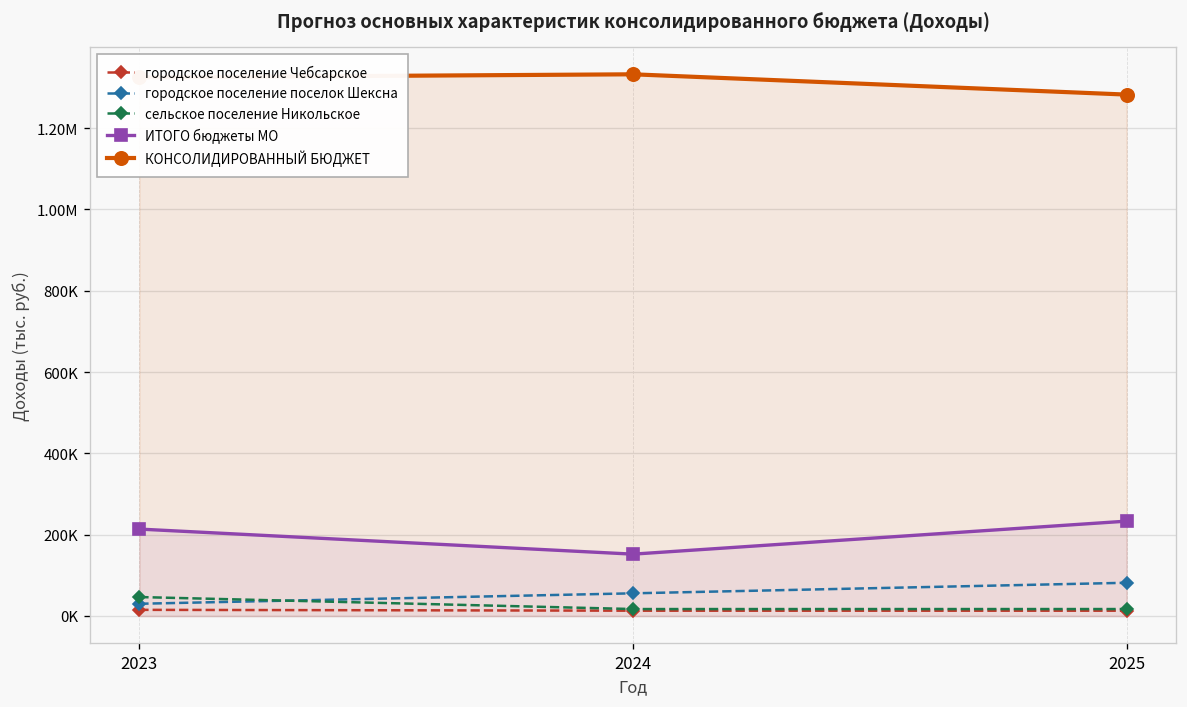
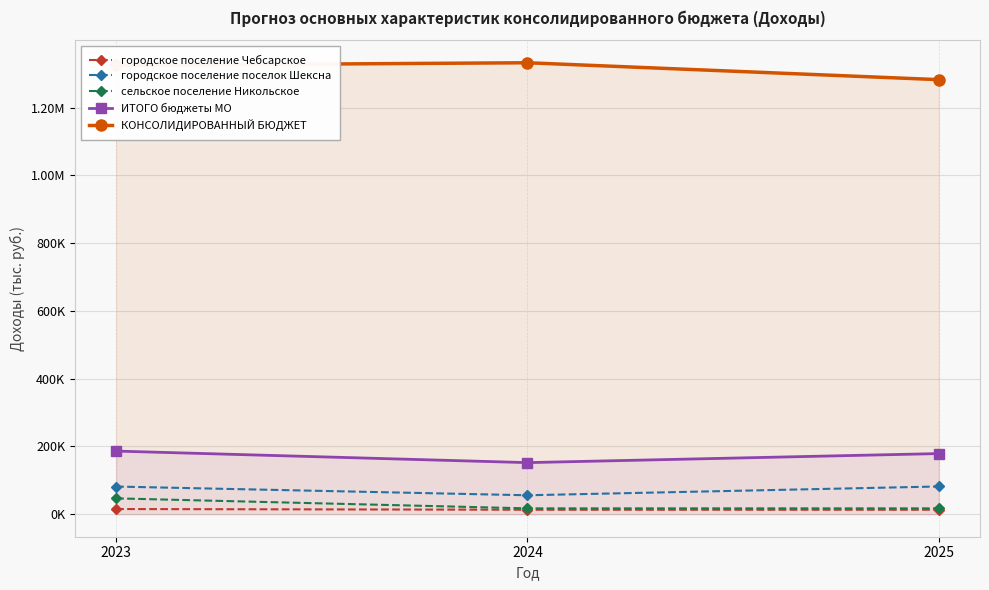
городское поселение поселок Шексна, 2023: 30000 -> 80000
ИТОГО бюджеты МО, 2023: 210000 -> 190000
ИТОГО бюджеты МО, 2025: 230000 -> 180000
